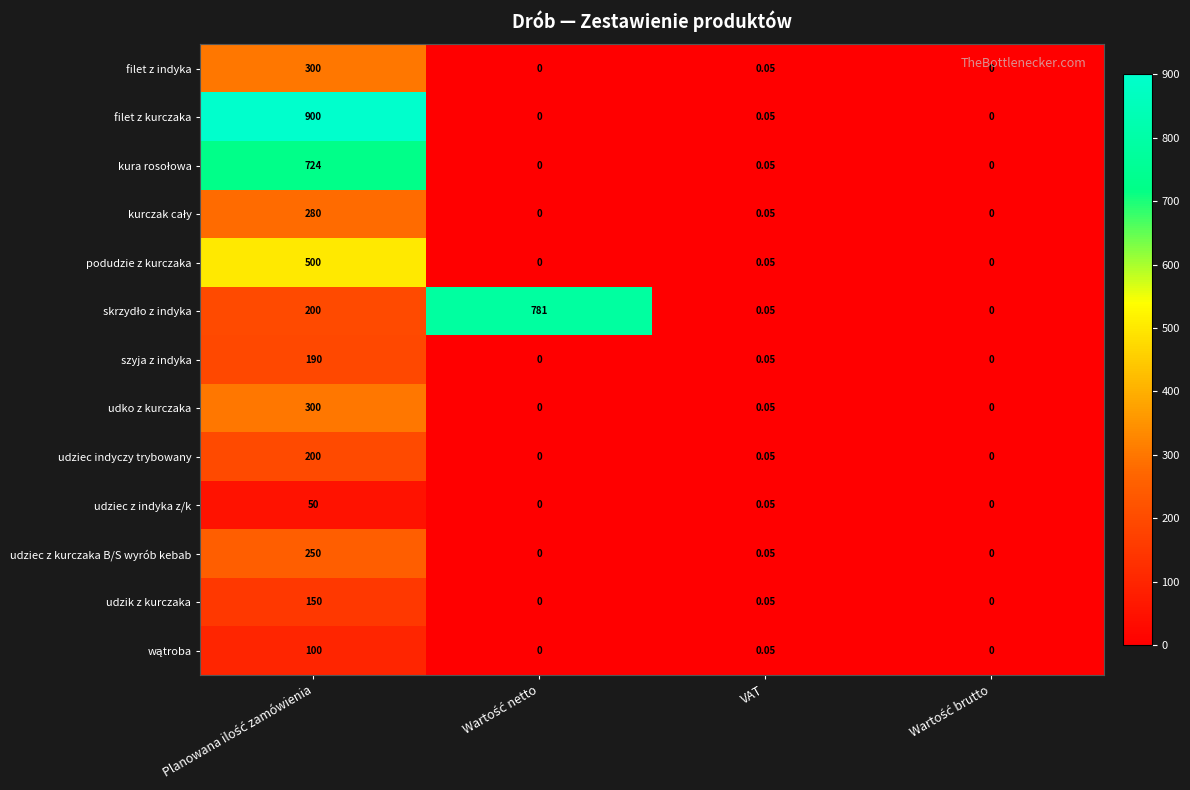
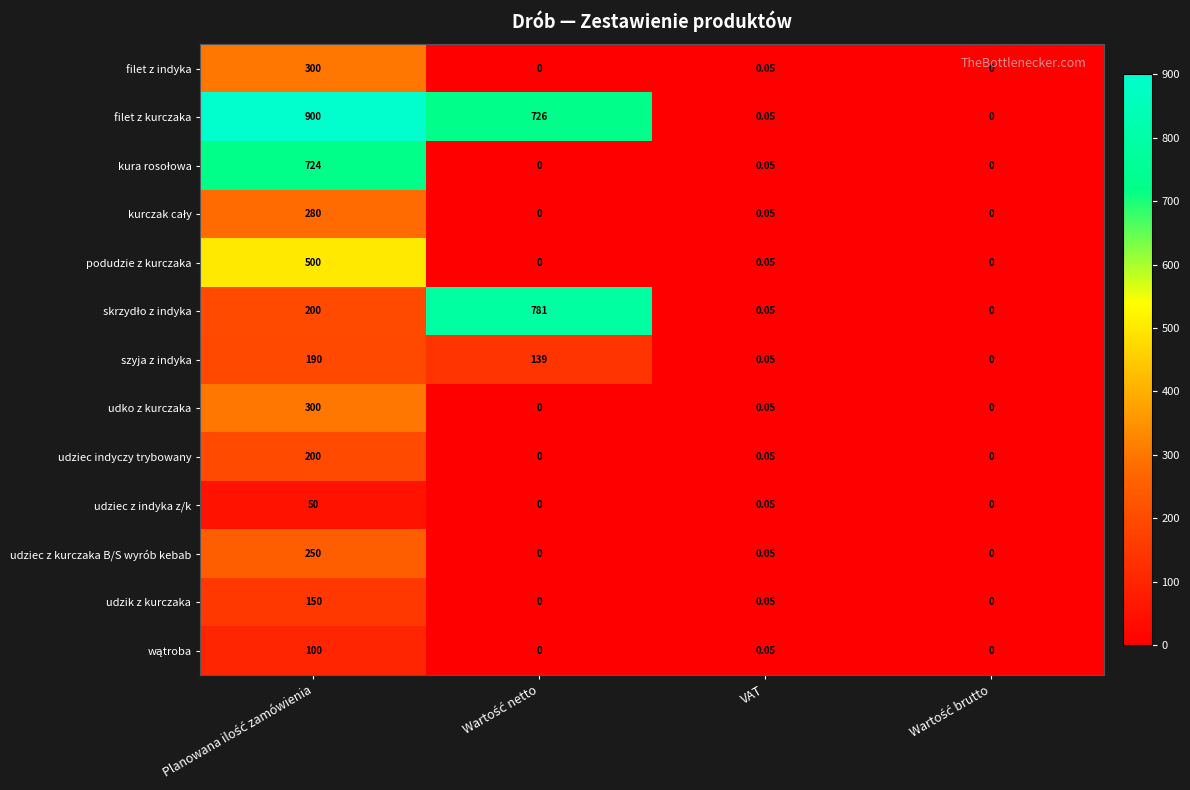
filet z kurczaka, Wartość netto: 0 -> 726
szyja z indyka, Wartość netto: 0 -> 139
